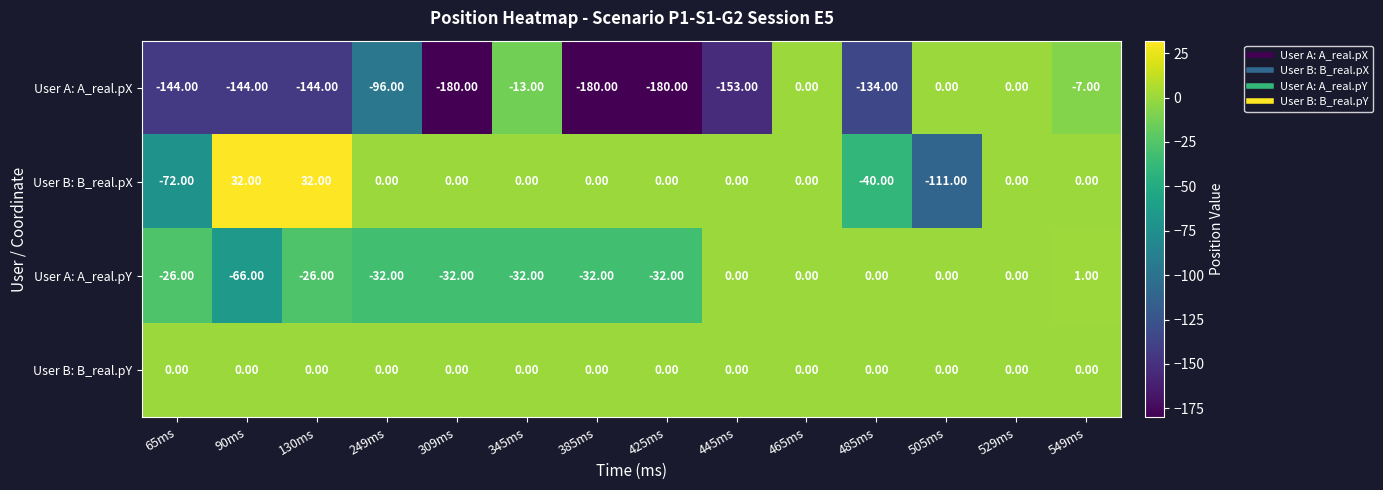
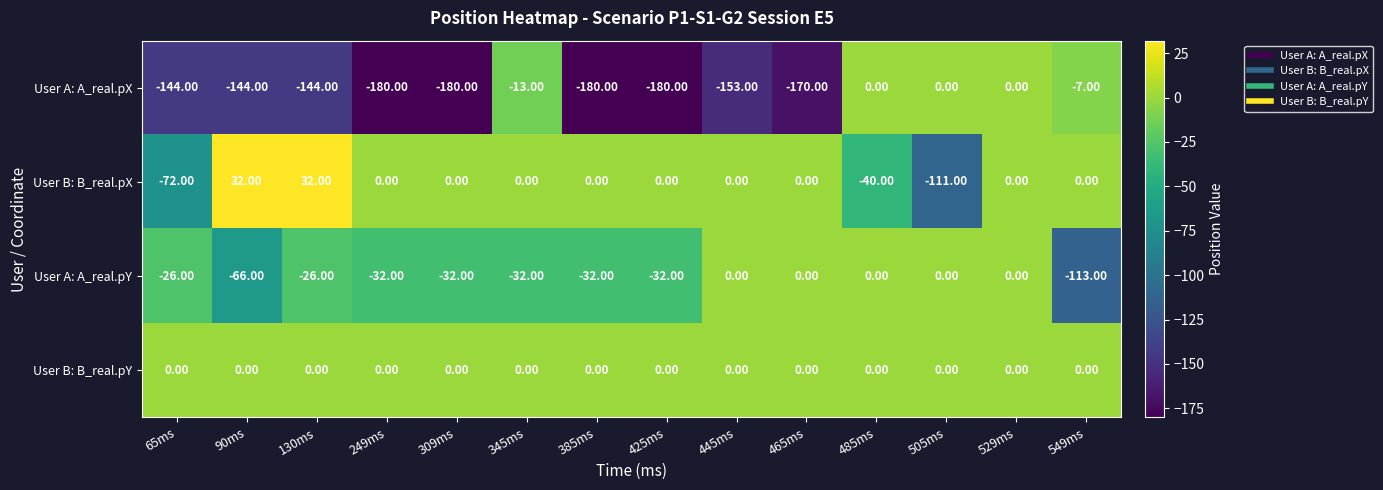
User A: A_real.pX, 249ms: -96.00 -> -180.00
User A: A_real.pX, 465ms: 0.00 -> -170.00
User A: A_real.pX, 485ms: -134.00 -> 0.00
User A: A_real.pY, 549ms: 1.00 -> -113.00
